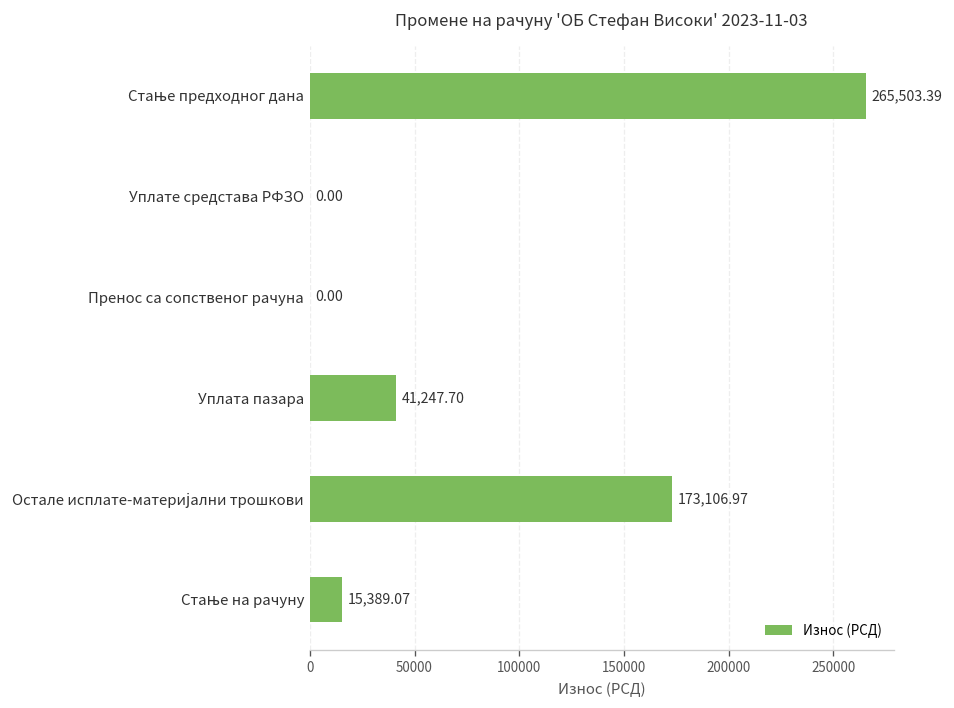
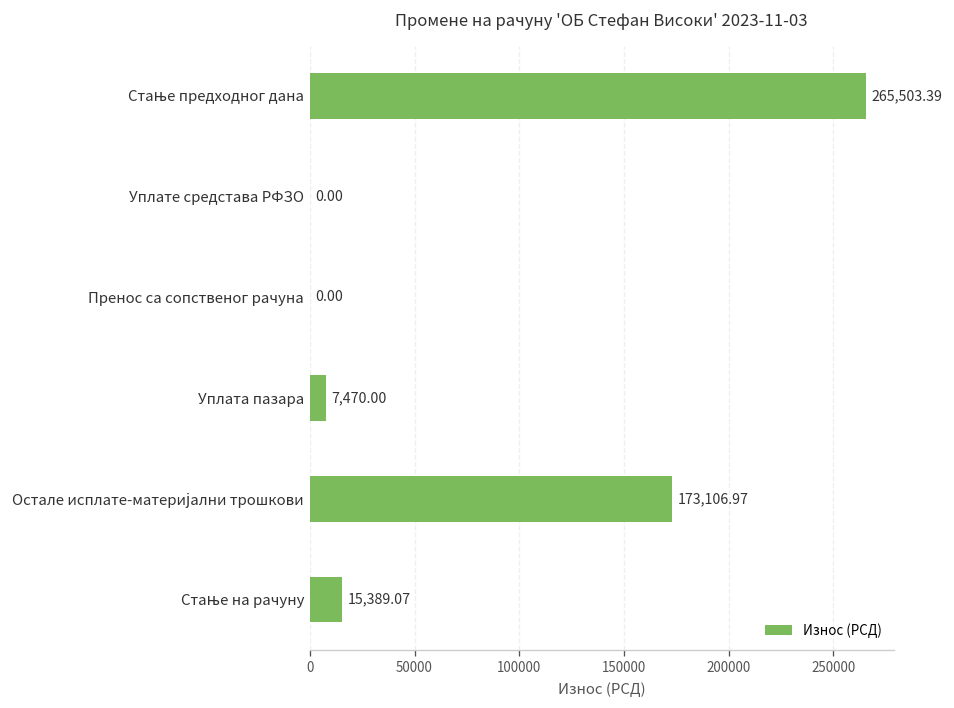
Уплата пазара: 41,247.70 -> 7,470.00
